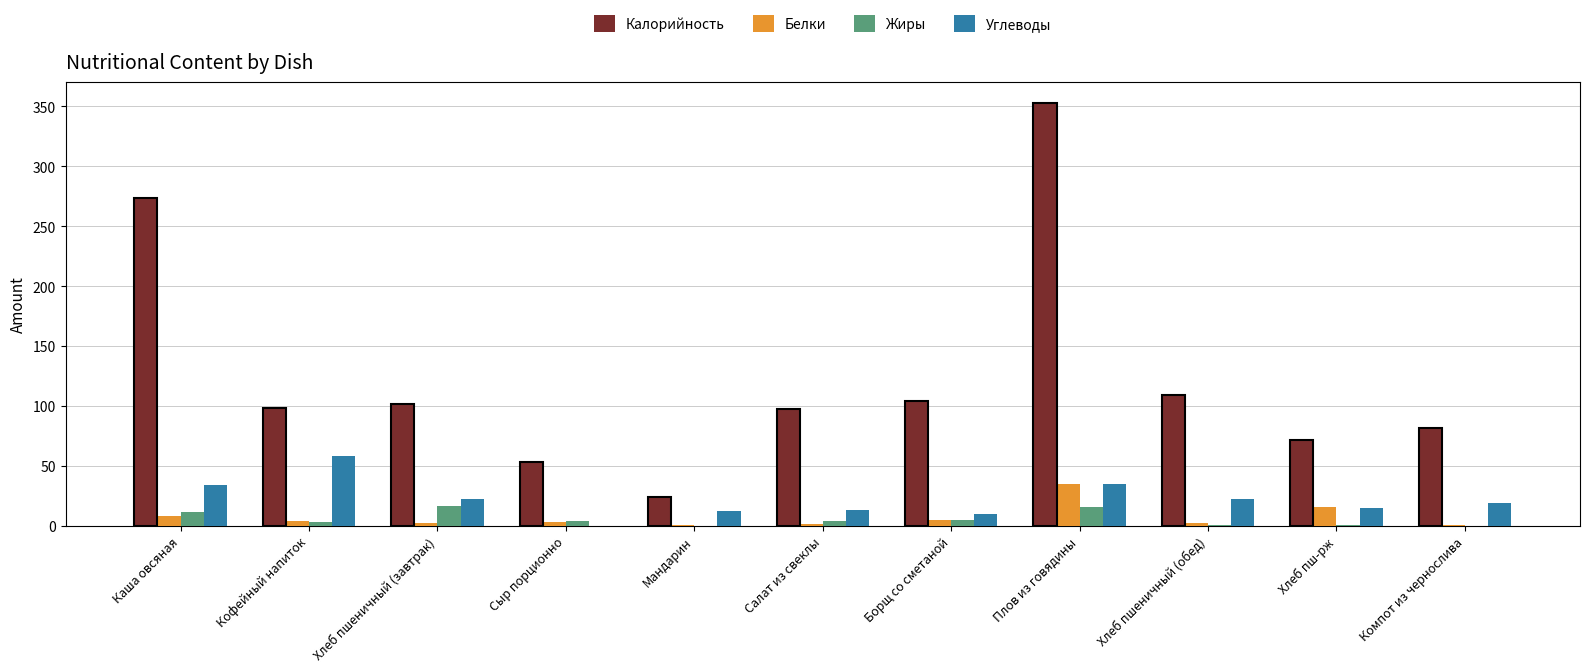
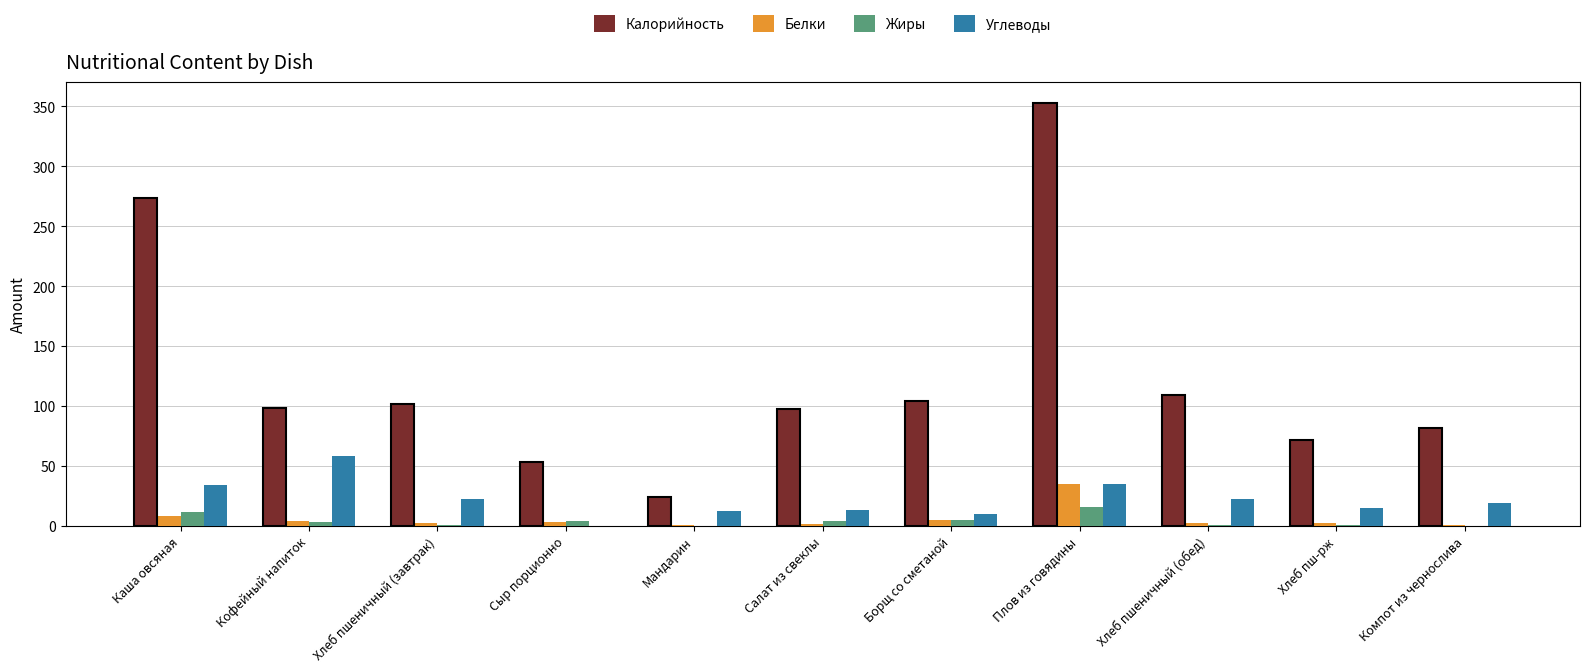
Жиры, Хлеб пшеничный (завтрак): 17 -> 1
Белки, Хлеб пш-рж: 16 -> 2
